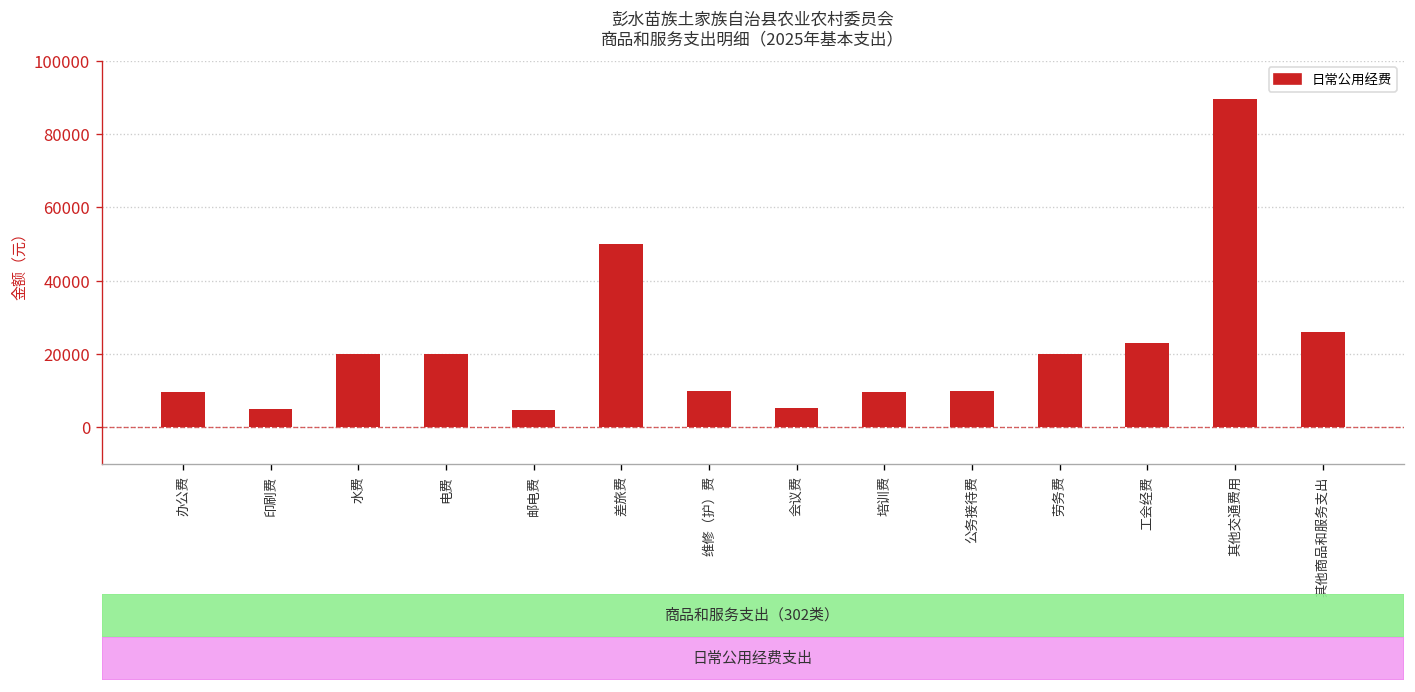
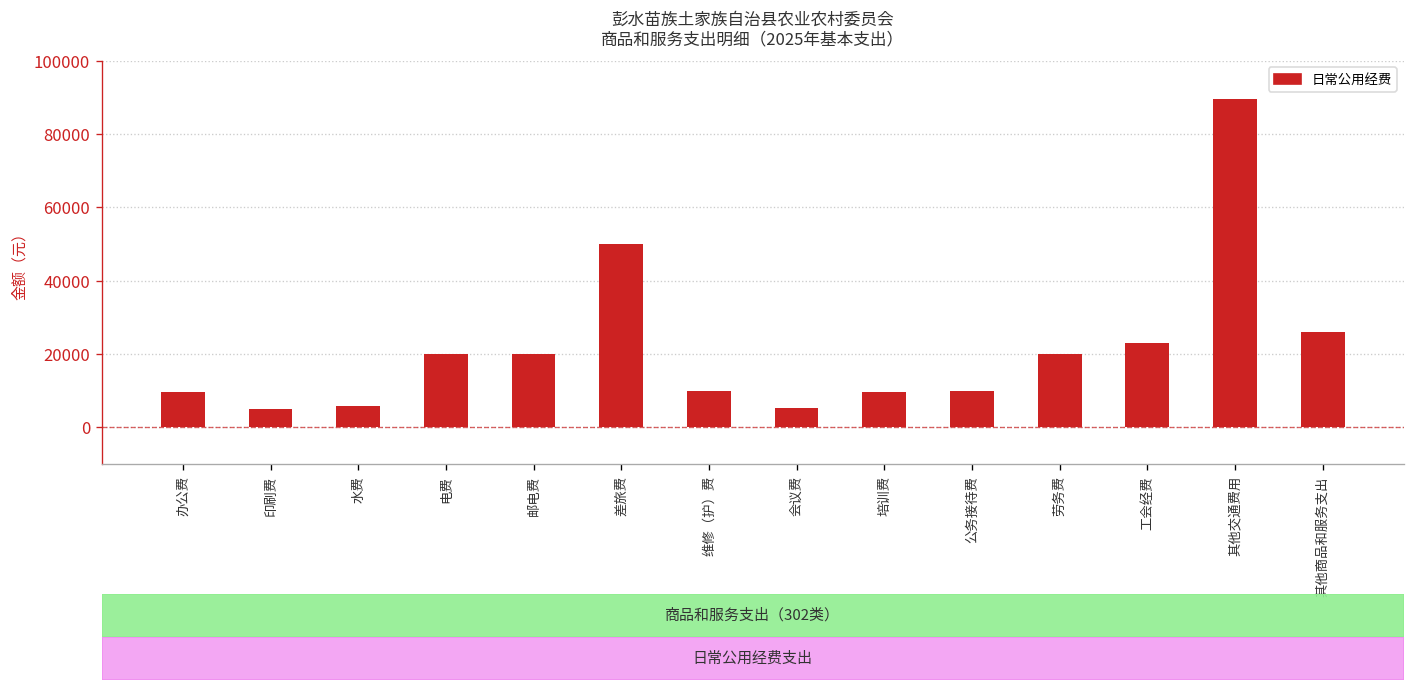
水费: 20000 -> 6000
邮电费: 5000 -> 20000
